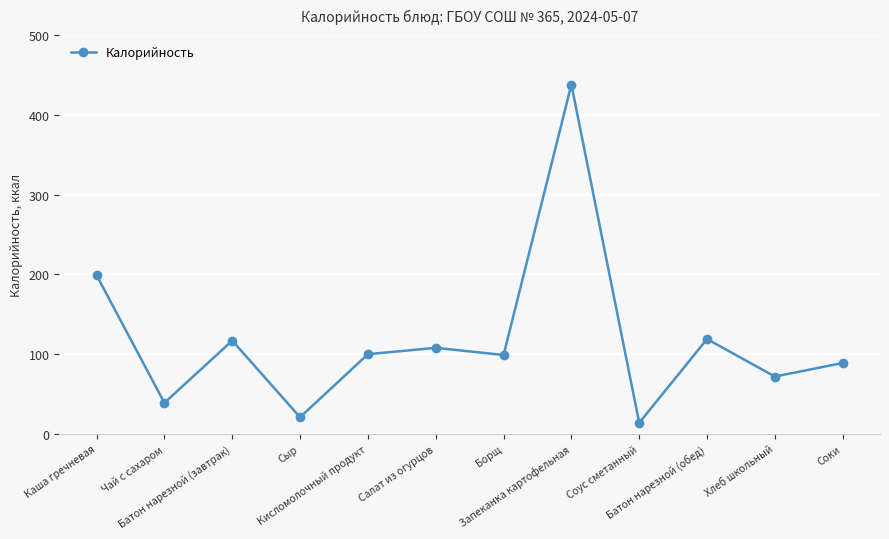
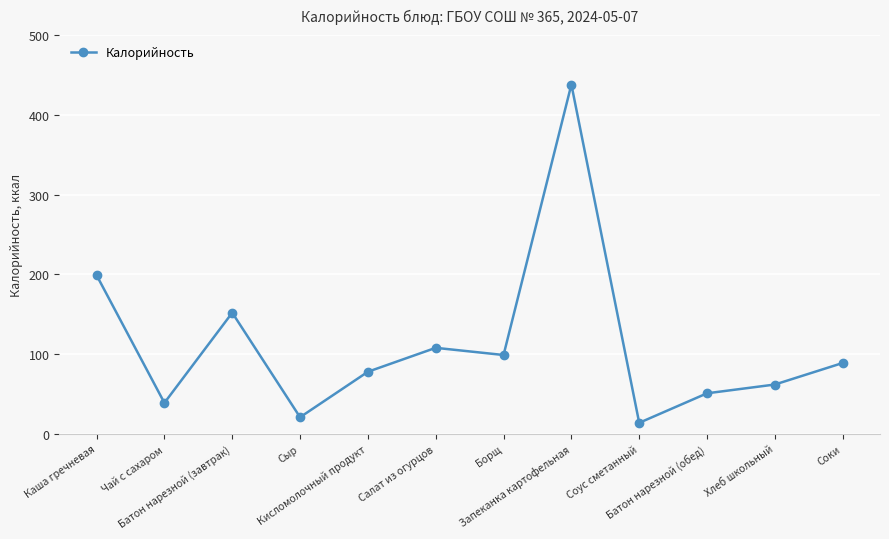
Батон нарезной (завтрак): 120 -> 150
Кисломолочный продукт: 100 -> 80
Батон нарезной (обед): 120 -> 50
Хлеб школьный: 70 -> 60
